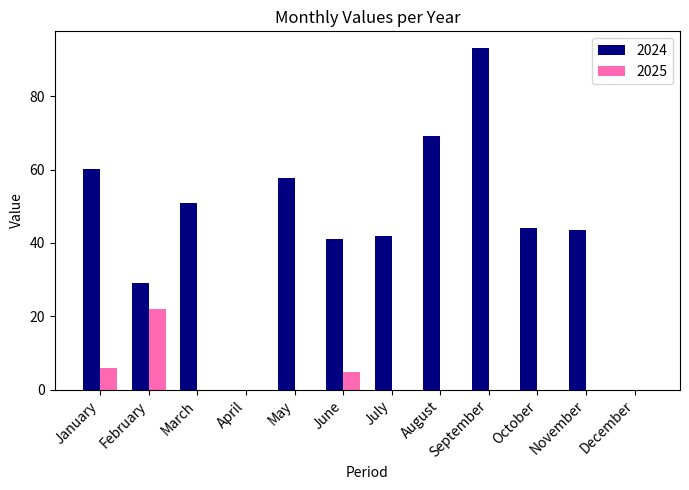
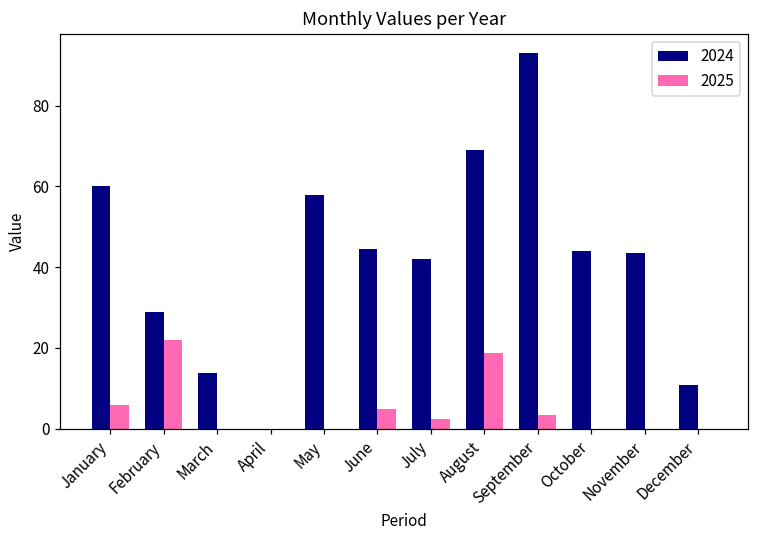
2024, March: 51 -> 14
2024, June: 41 -> 44
2025, July: 0 -> 2
2025, August: 0 -> 19
2025, September: 0 -> 3
2024, December: 0 -> 11
